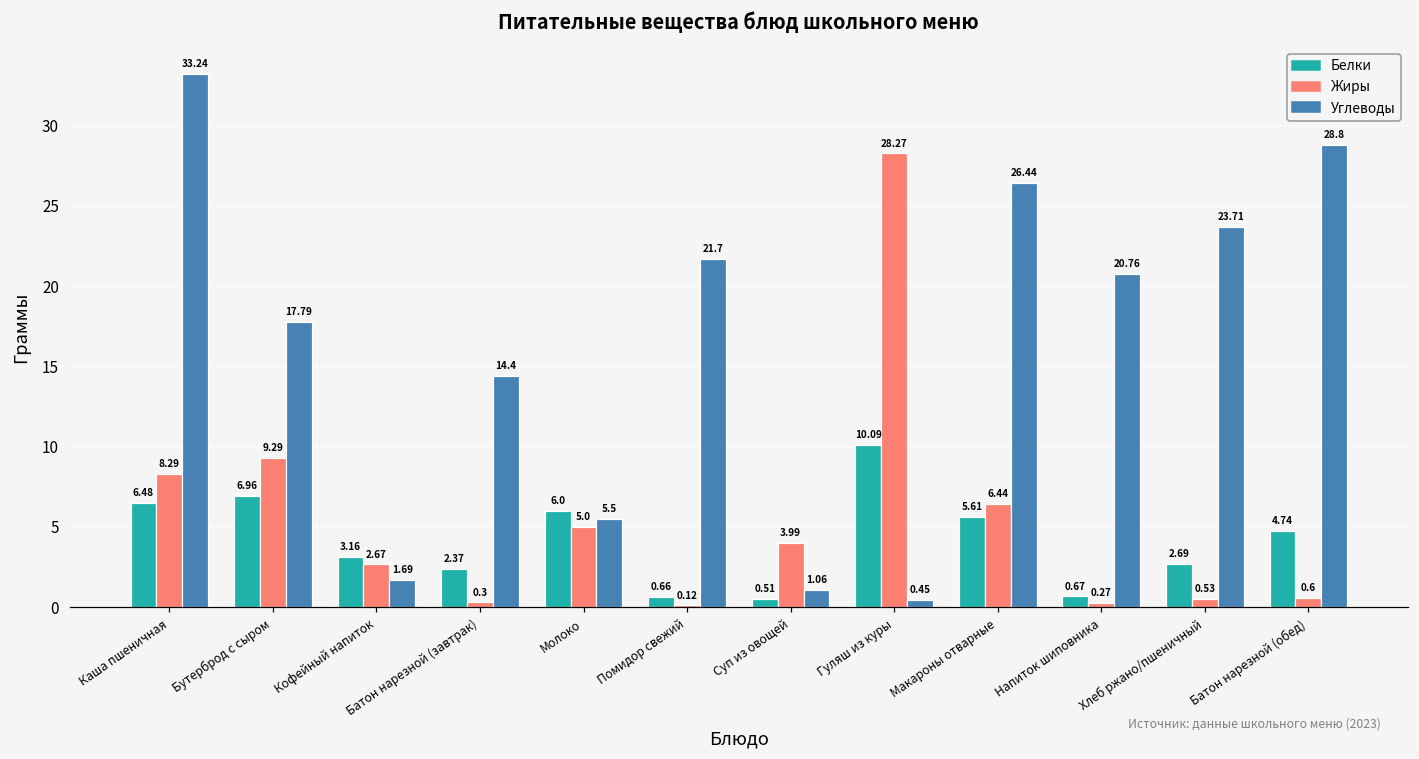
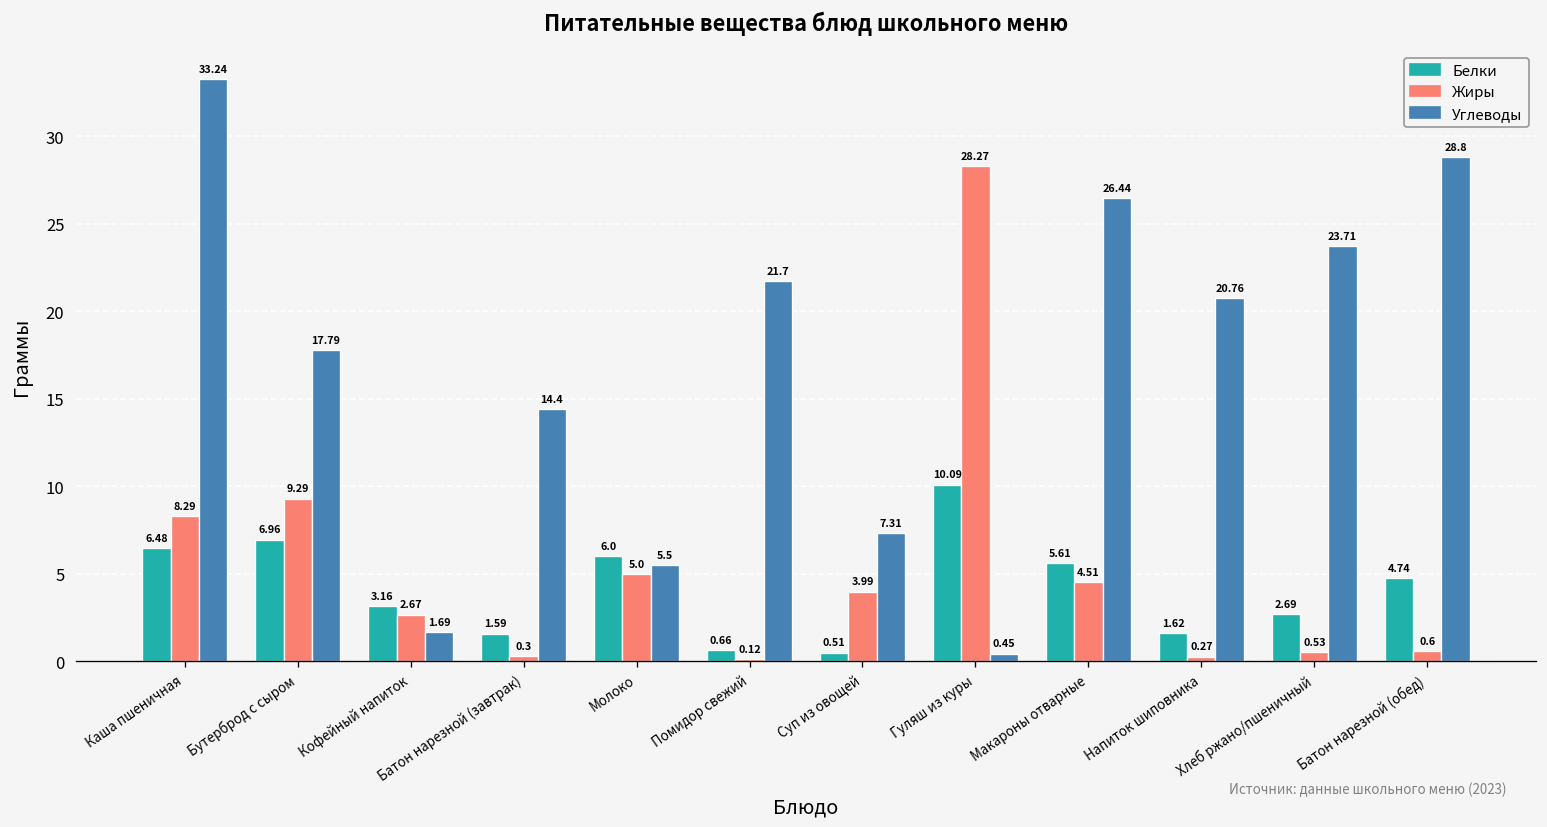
Белки, Батон нарезной (завтрак): 2.37 -> 1.59
Углеводы, Суп из овощей: 1.06 -> 7.31
Жиры, Макароны отварные: 6.44 -> 4.51
Белки, Напиток шиповника: 0.67 -> 1.62
